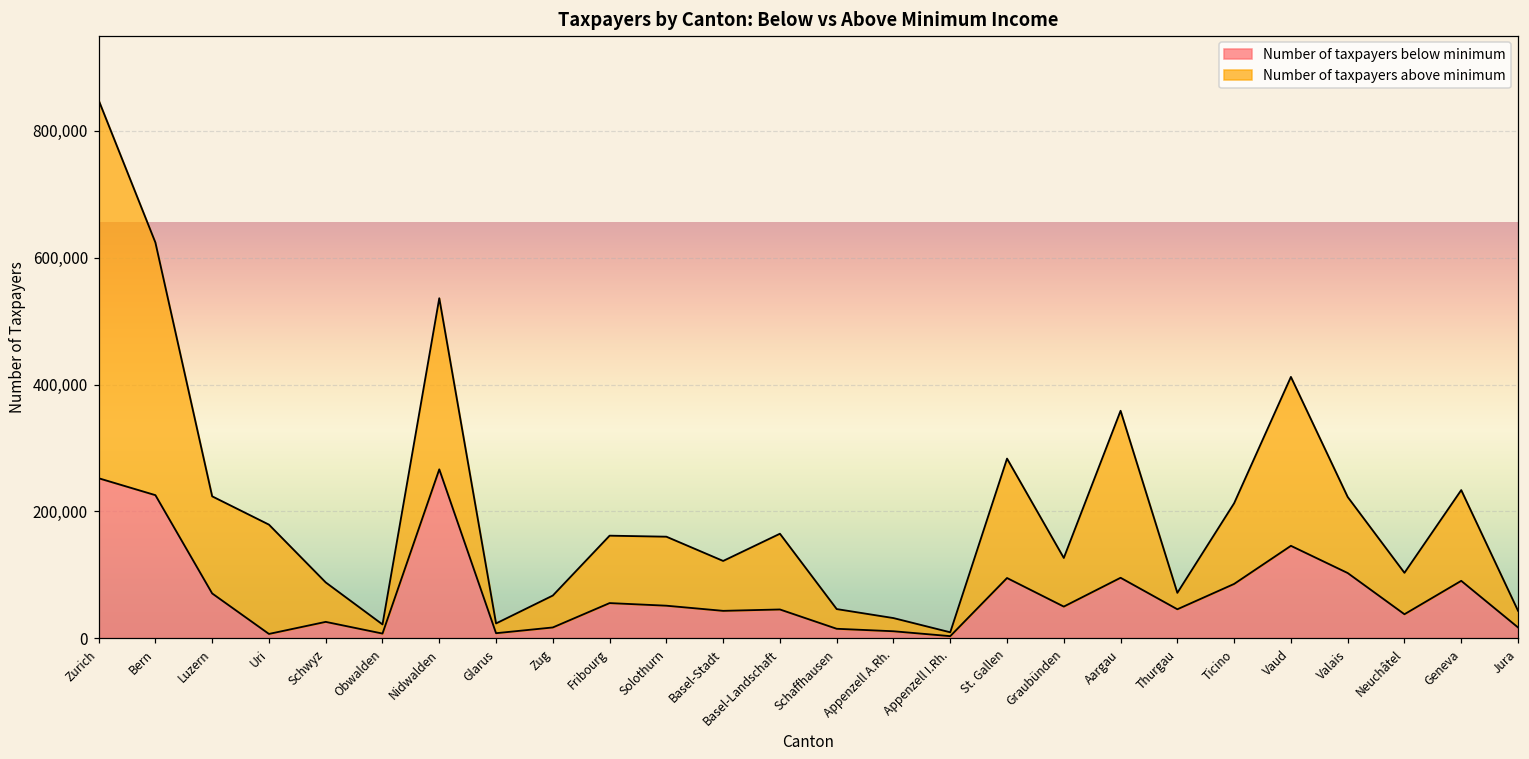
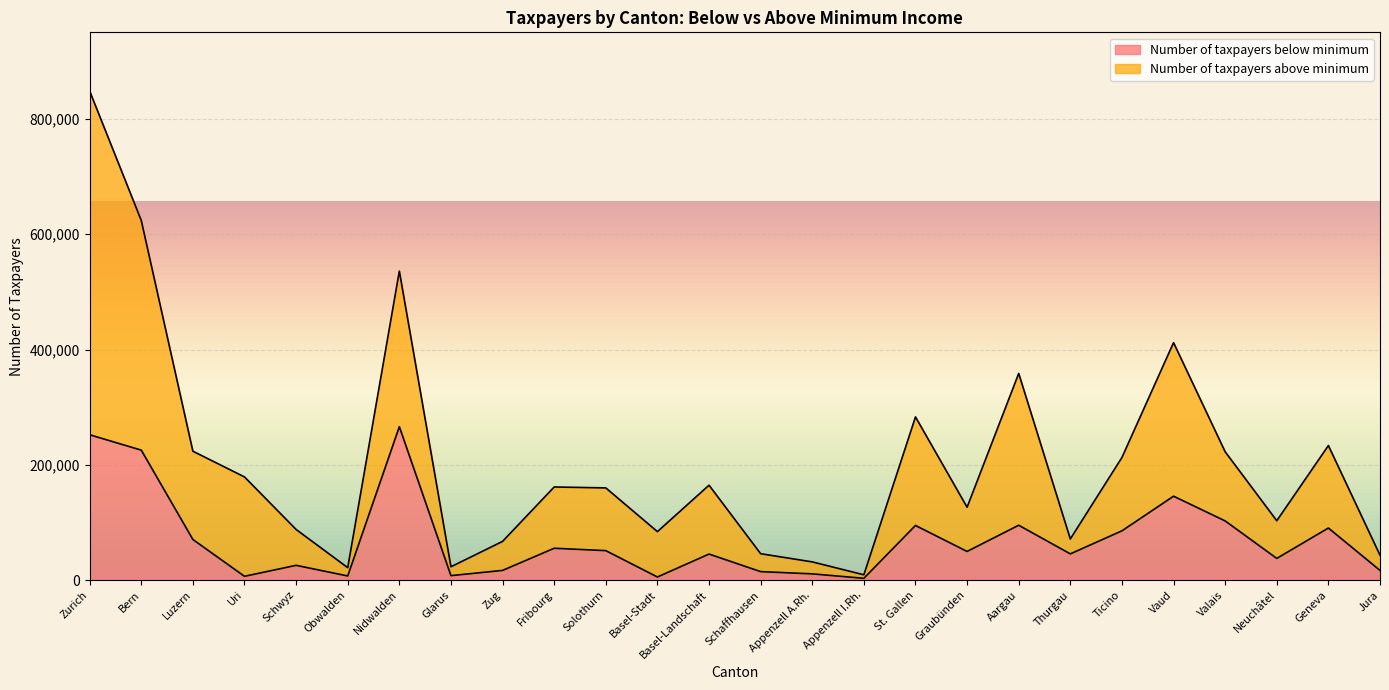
Number of taxpayers below minimum, Basel-Stadt: 40,000 -> 10,000
